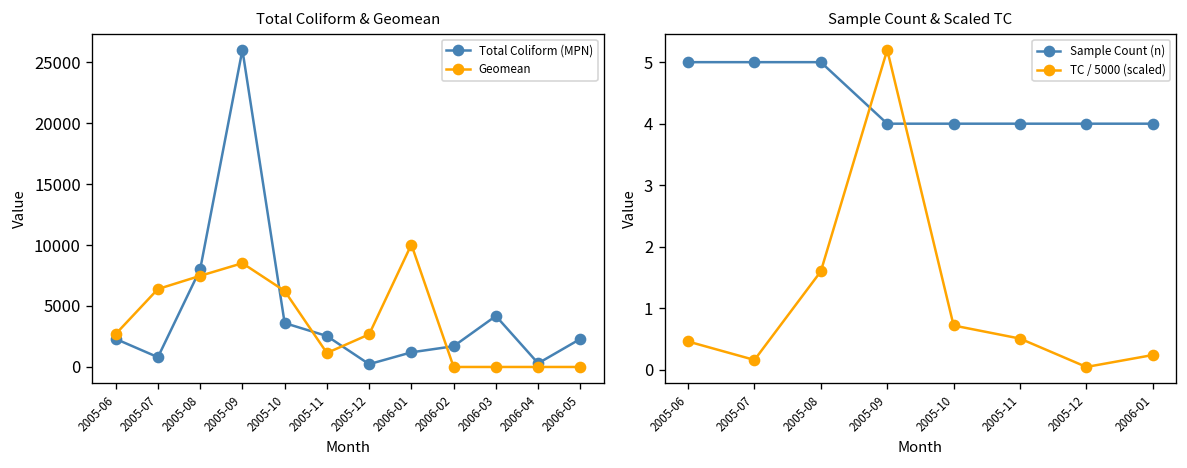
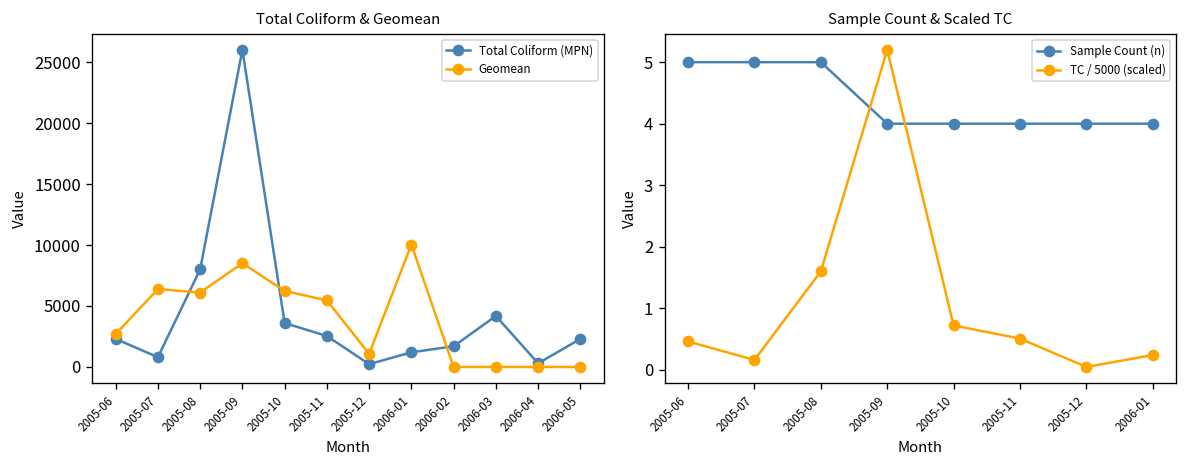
Total Coliform & Geomean, Geomean, 2005-08: 7500 -> 6100
Total Coliform & Geomean, Geomean, 2005-11: 1100 -> 5500
Total Coliform & Geomean, Geomean, 2005-12: 2700 -> 1100
